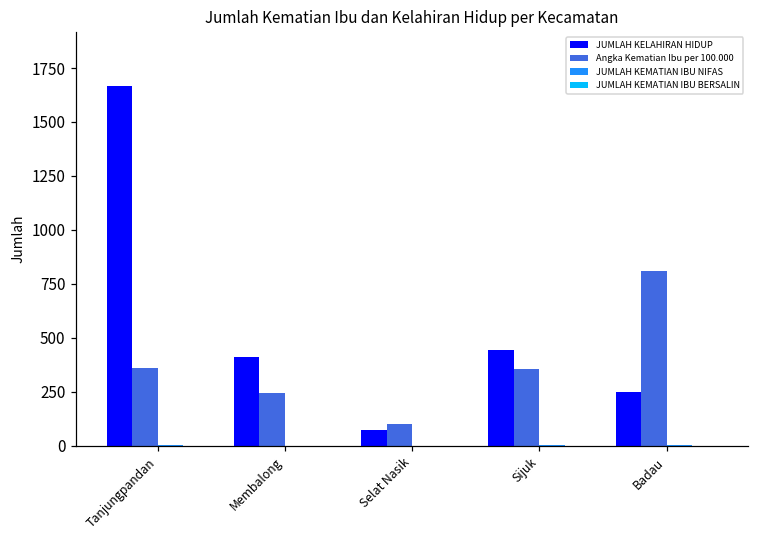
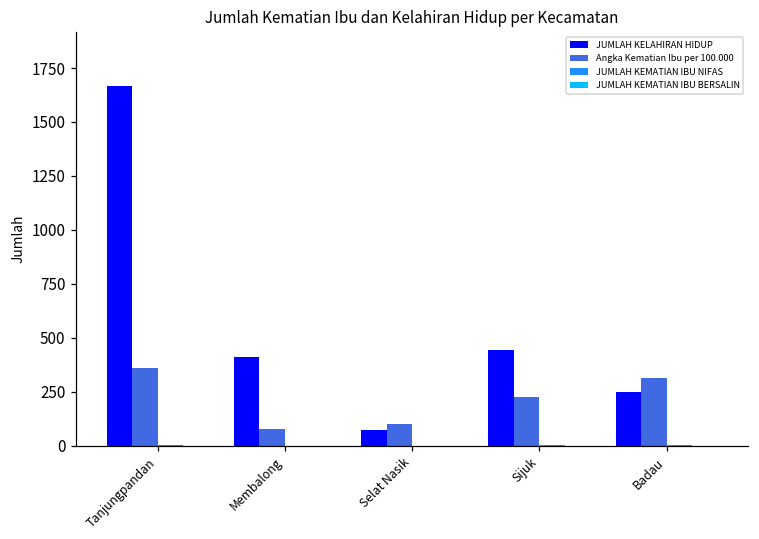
Angka Kematian Ibu per 100.000, Membalong: 240 -> 80
Angka Kematian Ibu per 100.000, Sijuk: 360 -> 230
Angka Kematian Ibu per 100.000, Badau: 810 -> 320
